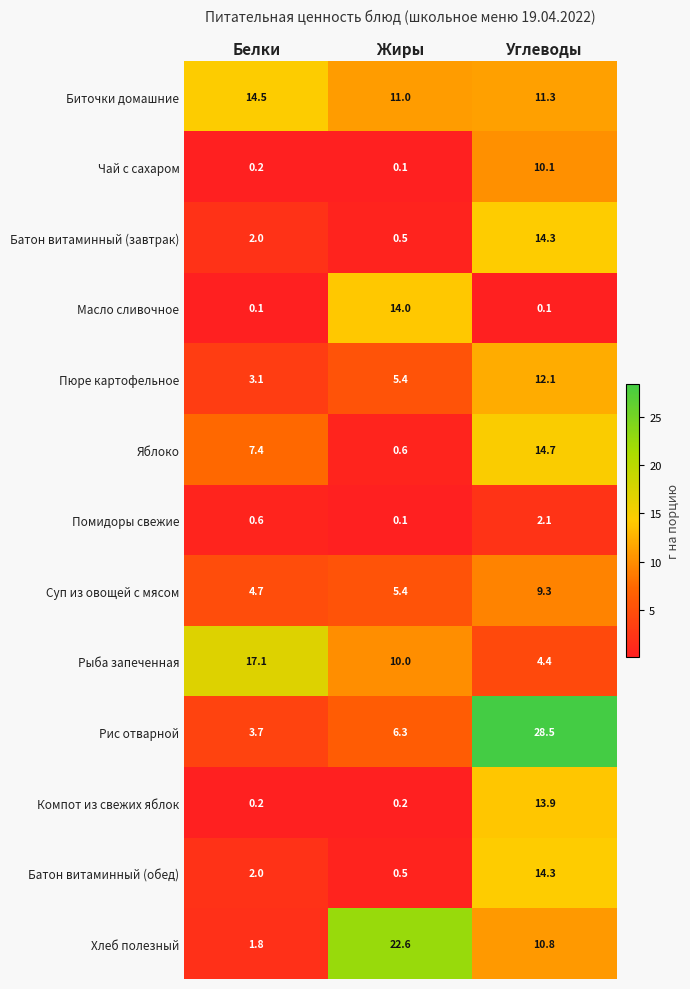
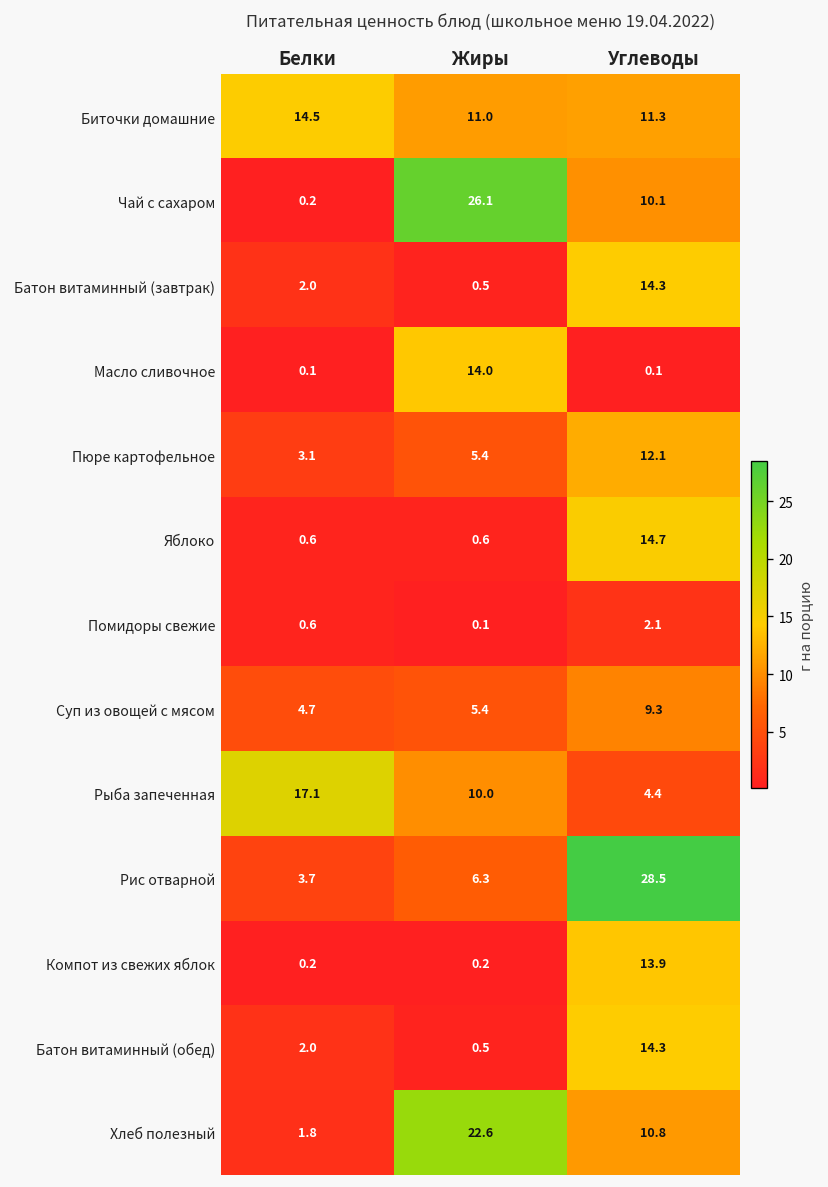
Чай с сахаром, Жиры: 0.1 -> 26.1
Яблоко, Белки: 7.4 -> 0.6
